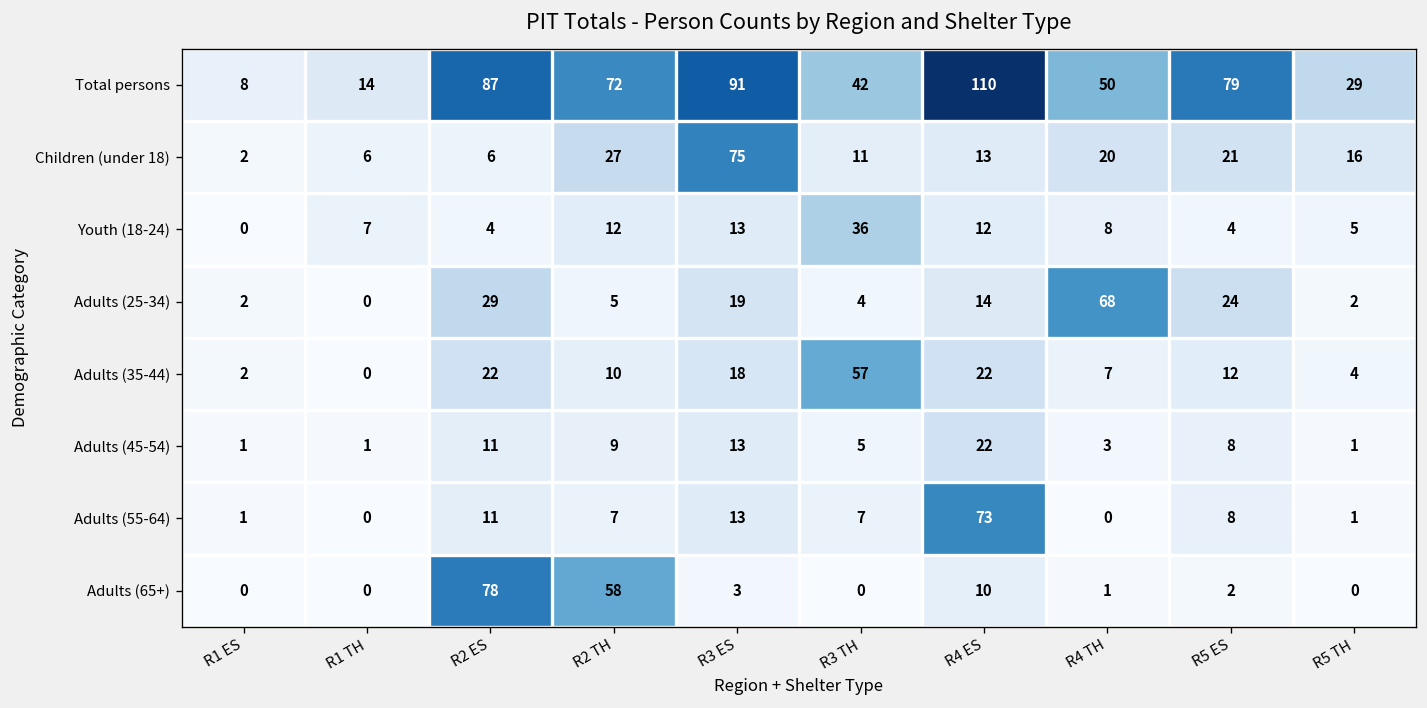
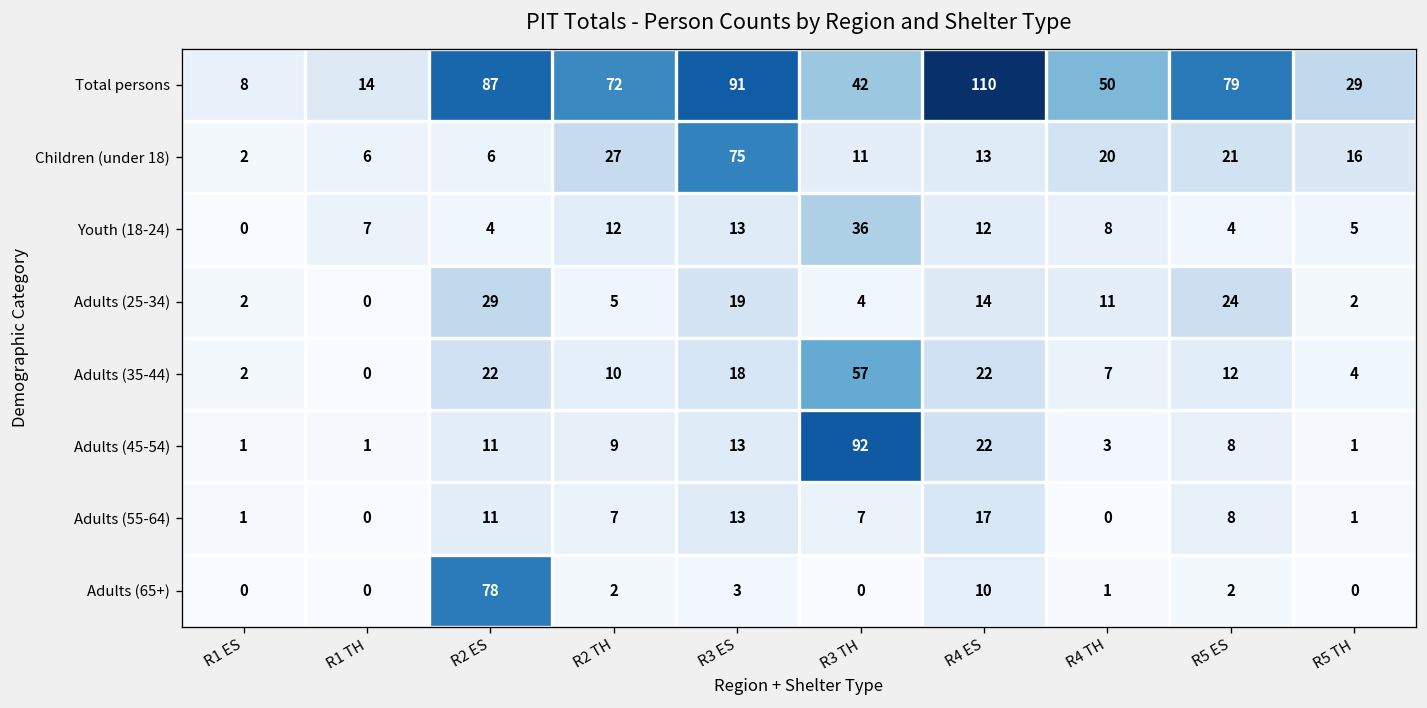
Adults (25-34), R4 TH: 68 -> 11
Adults (45-54), R3 TH: 5 -> 92
Adults (55-64), R4 ES: 73 -> 17
Adults (65+), R2 TH: 58 -> 2
